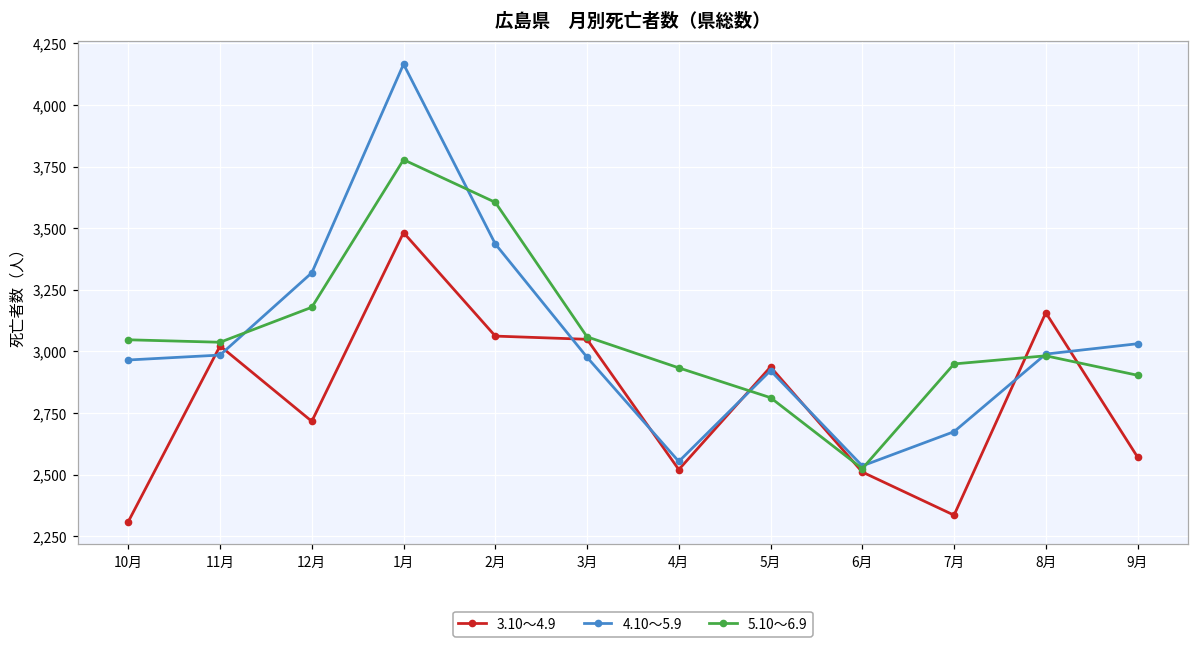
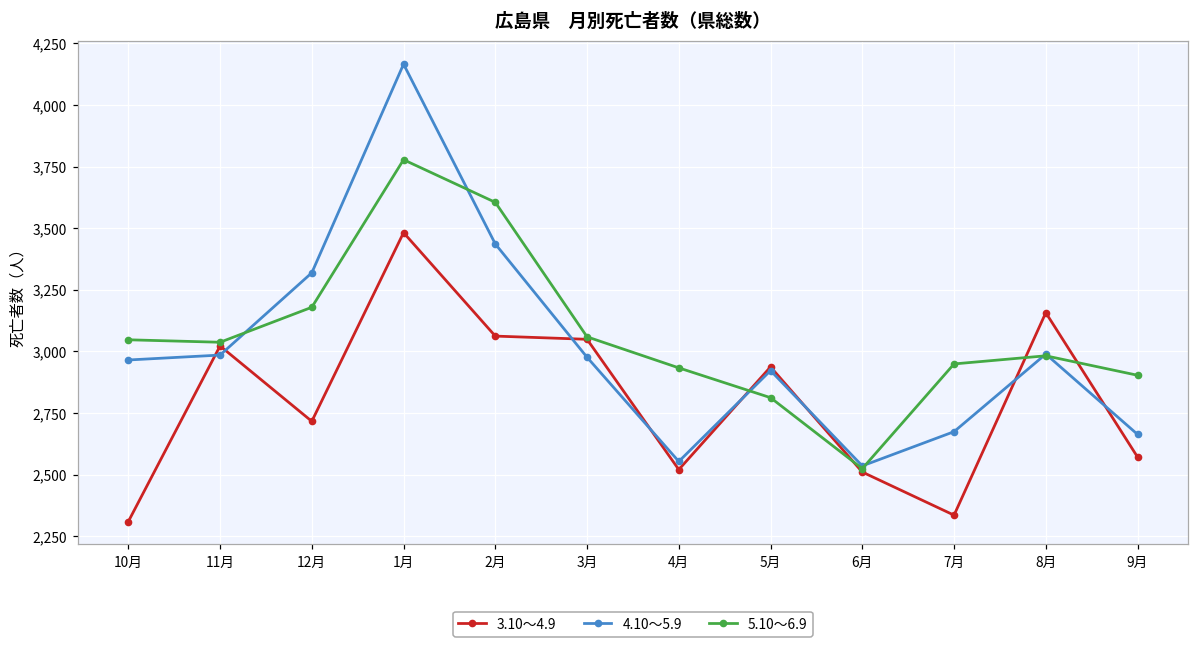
4.10～5.9, 9月: 3,030 -> 2,660
